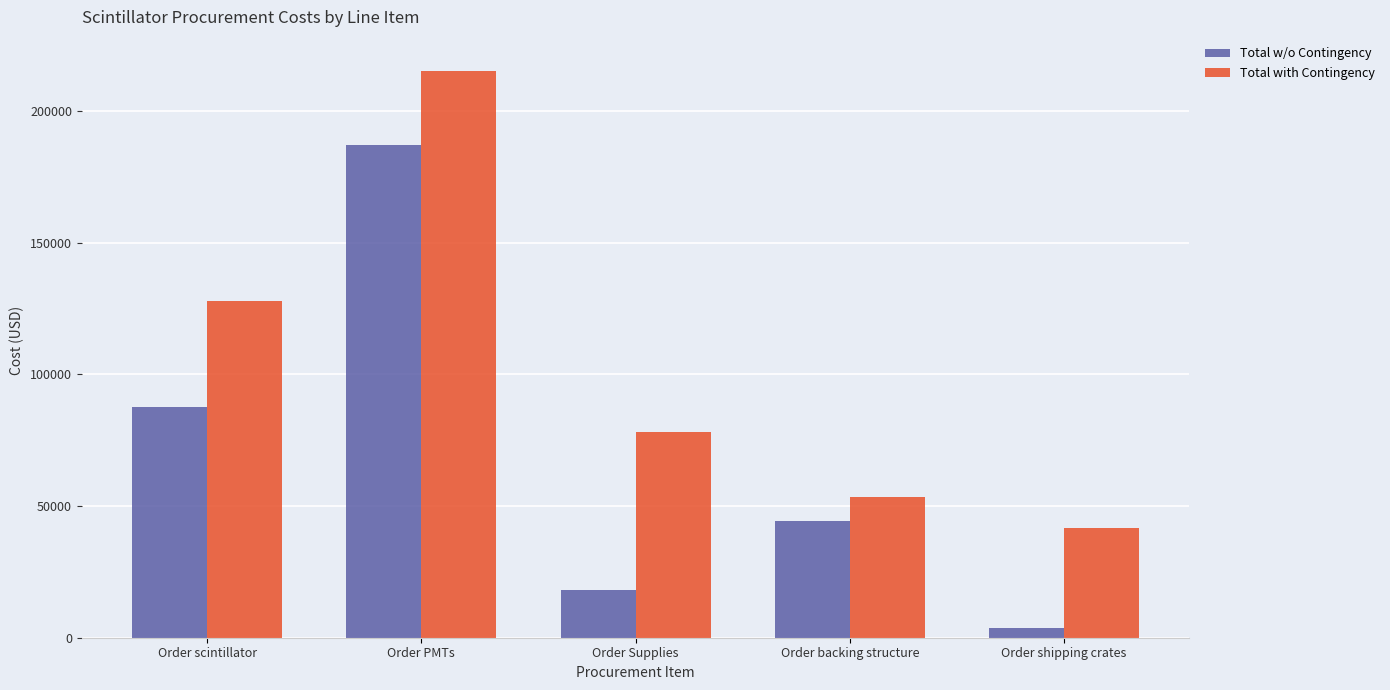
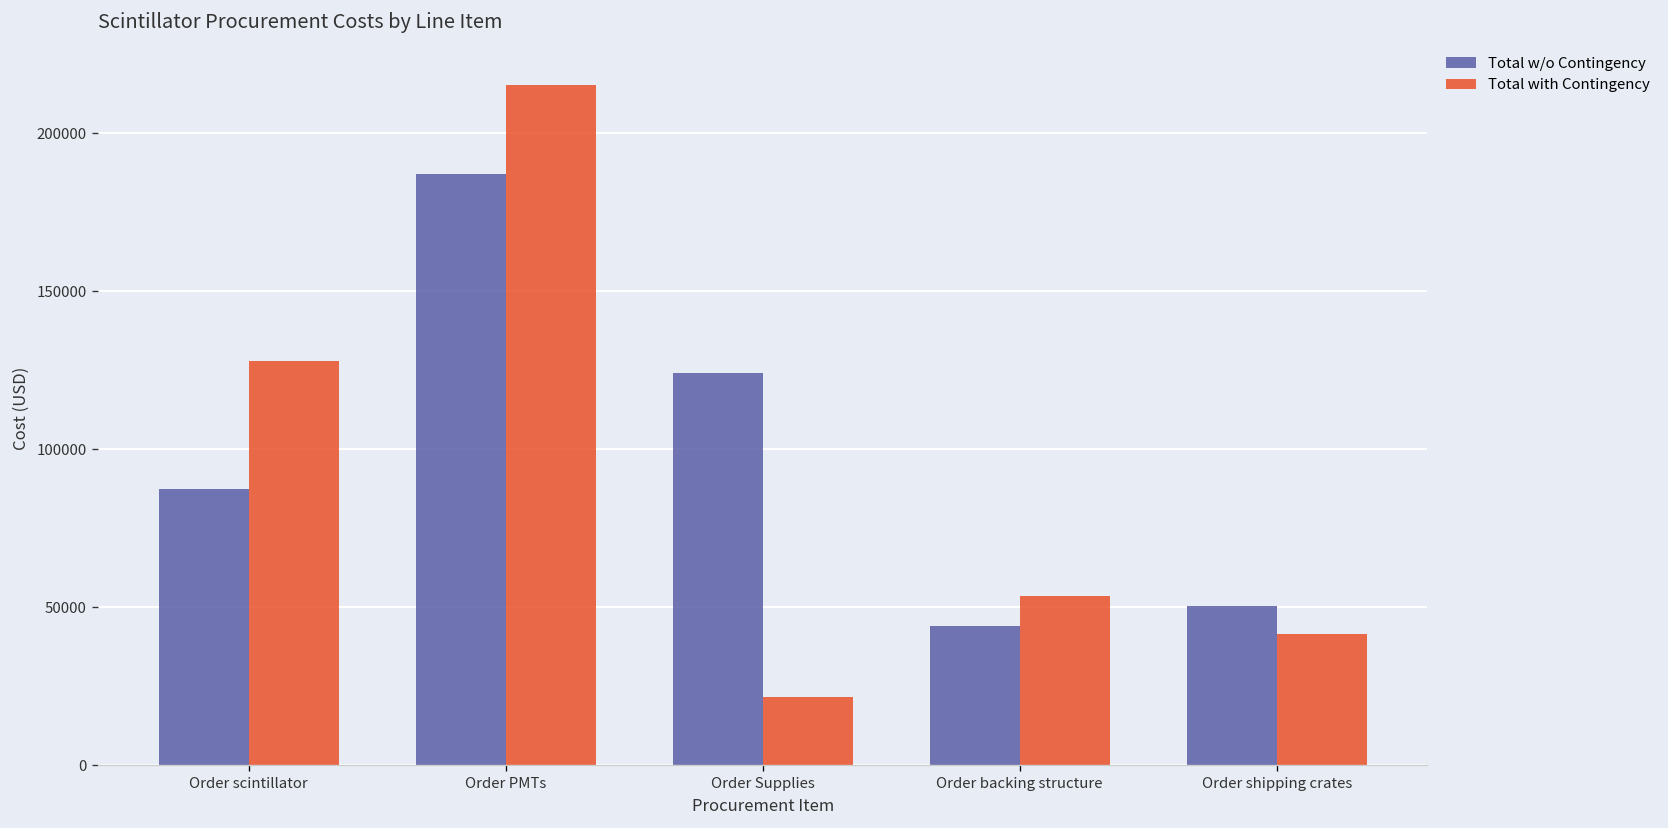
Total w/o Contingency, Order Supplies: 18000 -> 124000
Total with Contingency, Order Supplies: 78000 -> 21000
Total w/o Contingency, Order shipping crates: 4000 -> 51000
